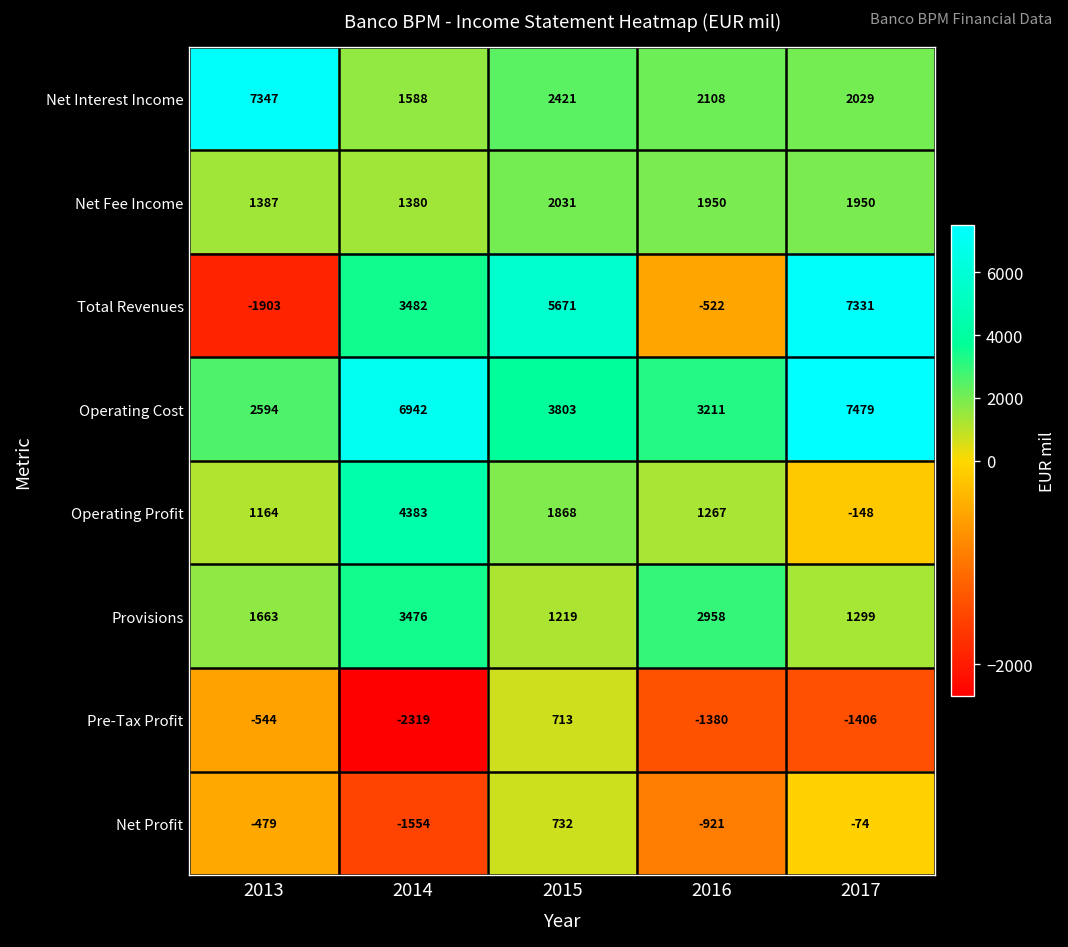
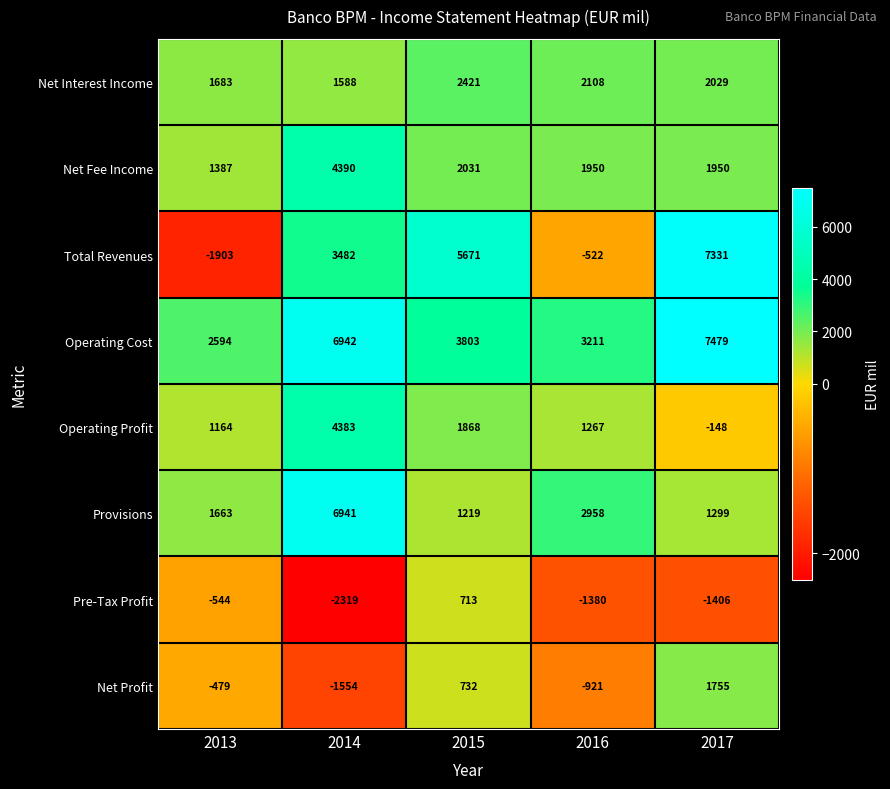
Net Interest Income, 2013: 7347 -> 1683
Net Fee Income, 2014: 1380 -> 4390
Provisions, 2014: 3476 -> 6941
Net Profit, 2017: -74 -> 1755
